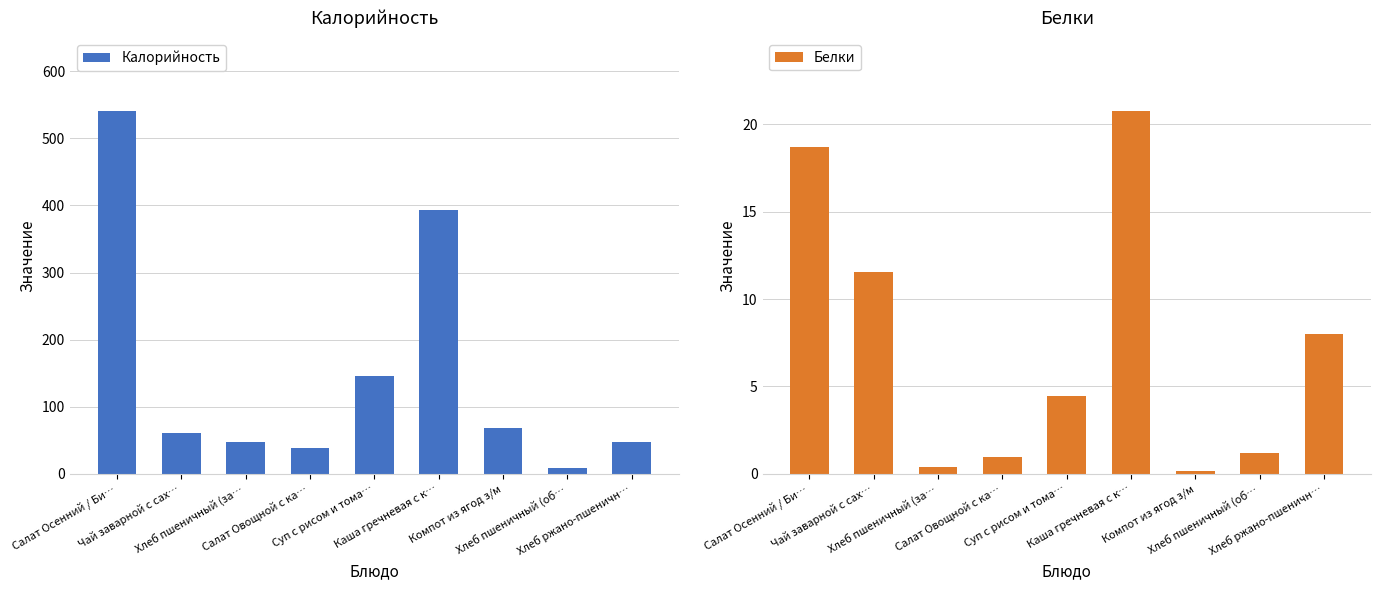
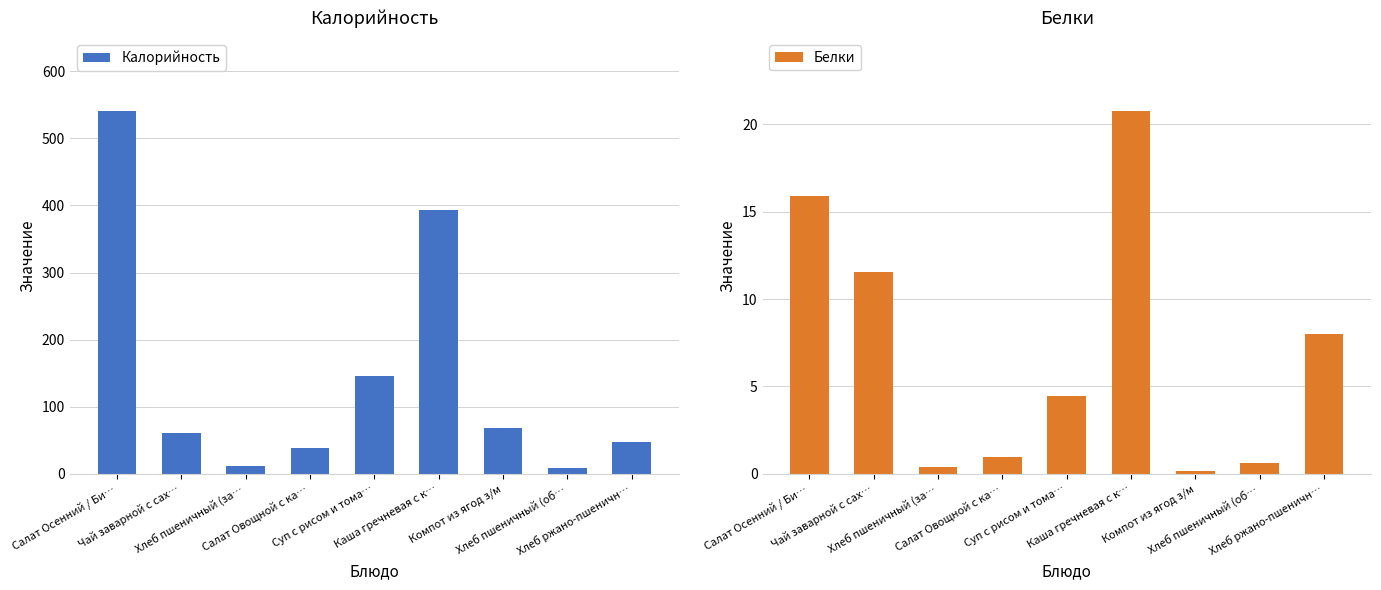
Калорийность, Хлеб пшеничный (за…: 50 -> 10
Белки, Салат Осенний / Би…: 18.7 -> 15.9
Белки, Хлеб пшеничный (об…: 1.2 -> 0.6
